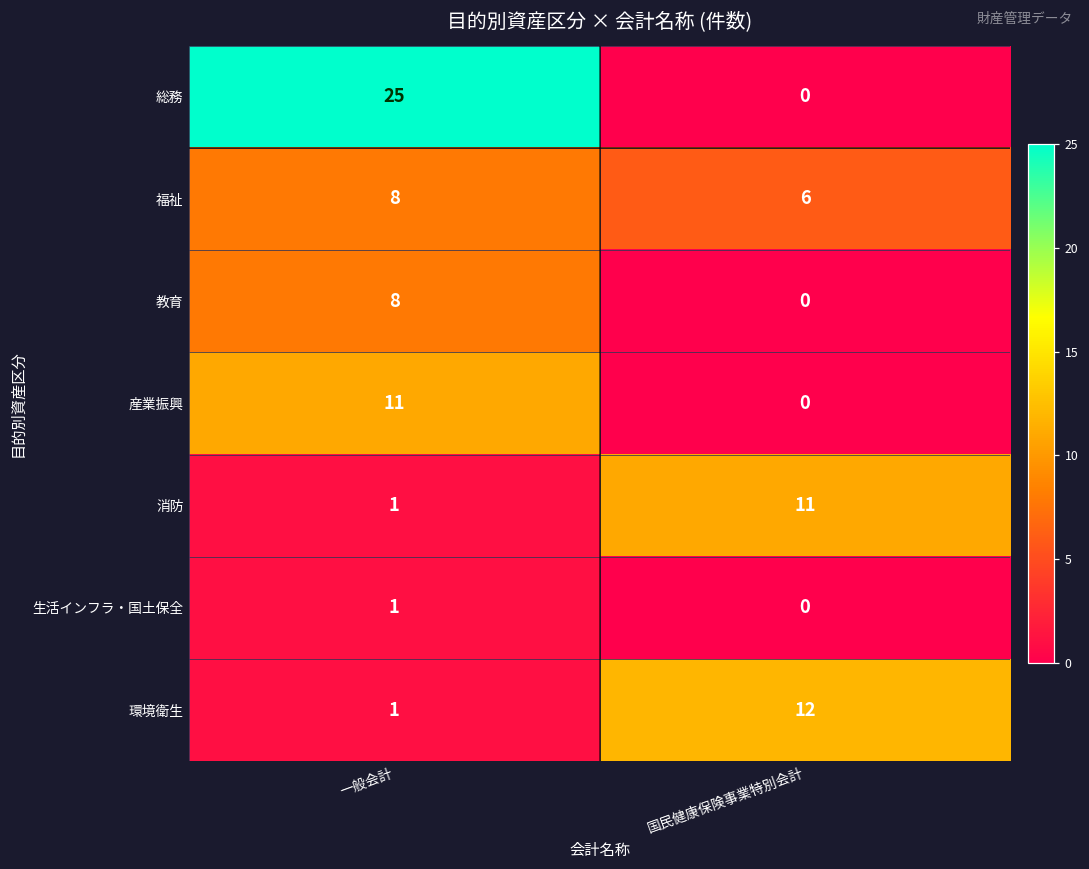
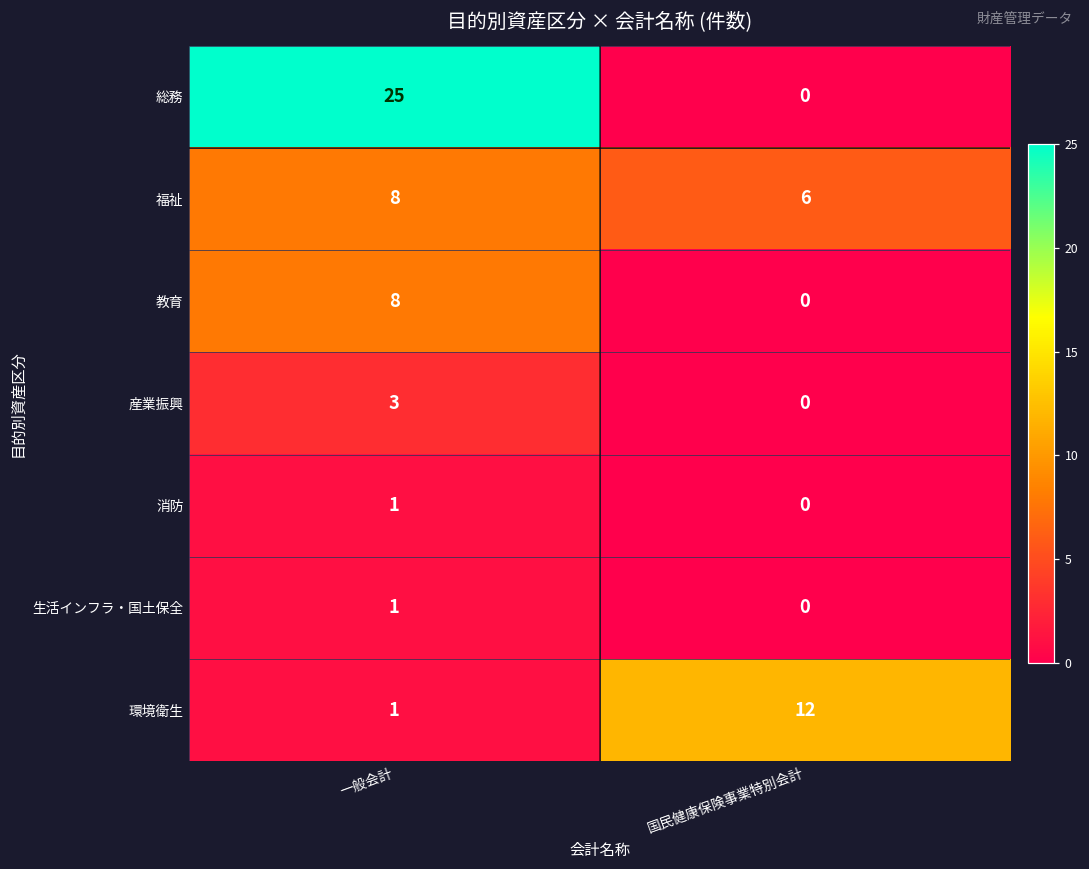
産業振興, 一般会計: 11 -> 3
消防, 国民健康保険事業特別会計: 11 -> 0
